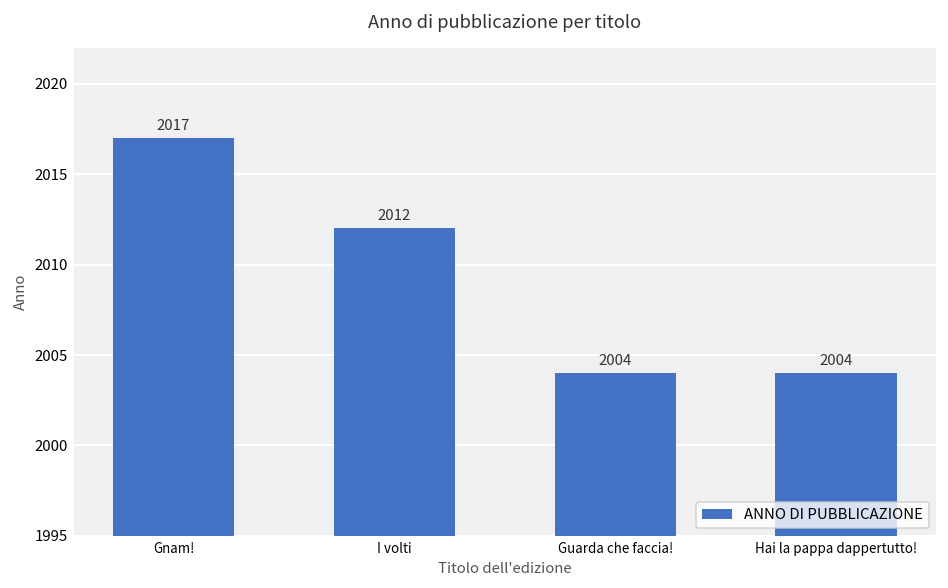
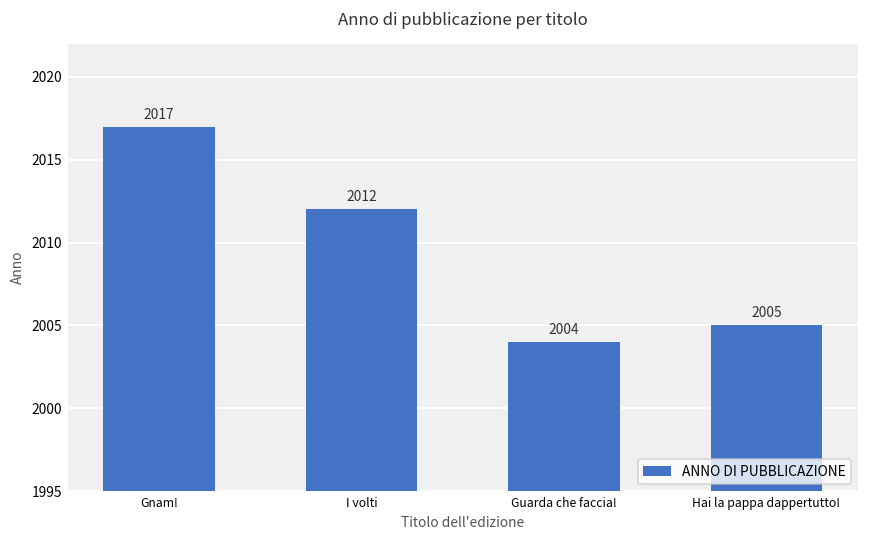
Hai la pappa dappertutto!: 2004 -> 2005
